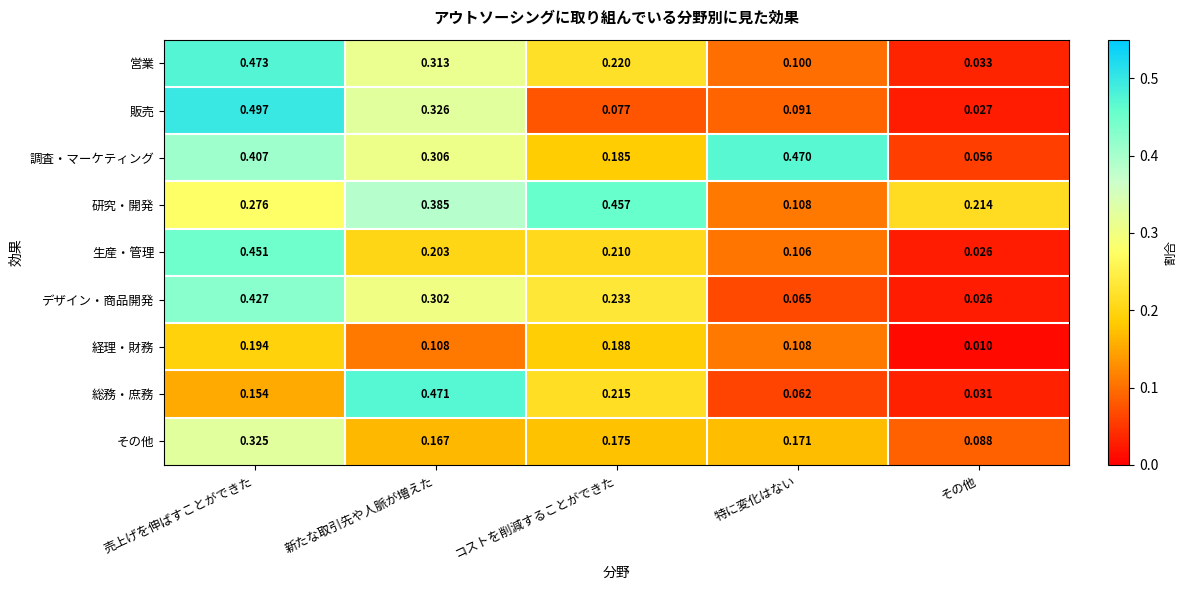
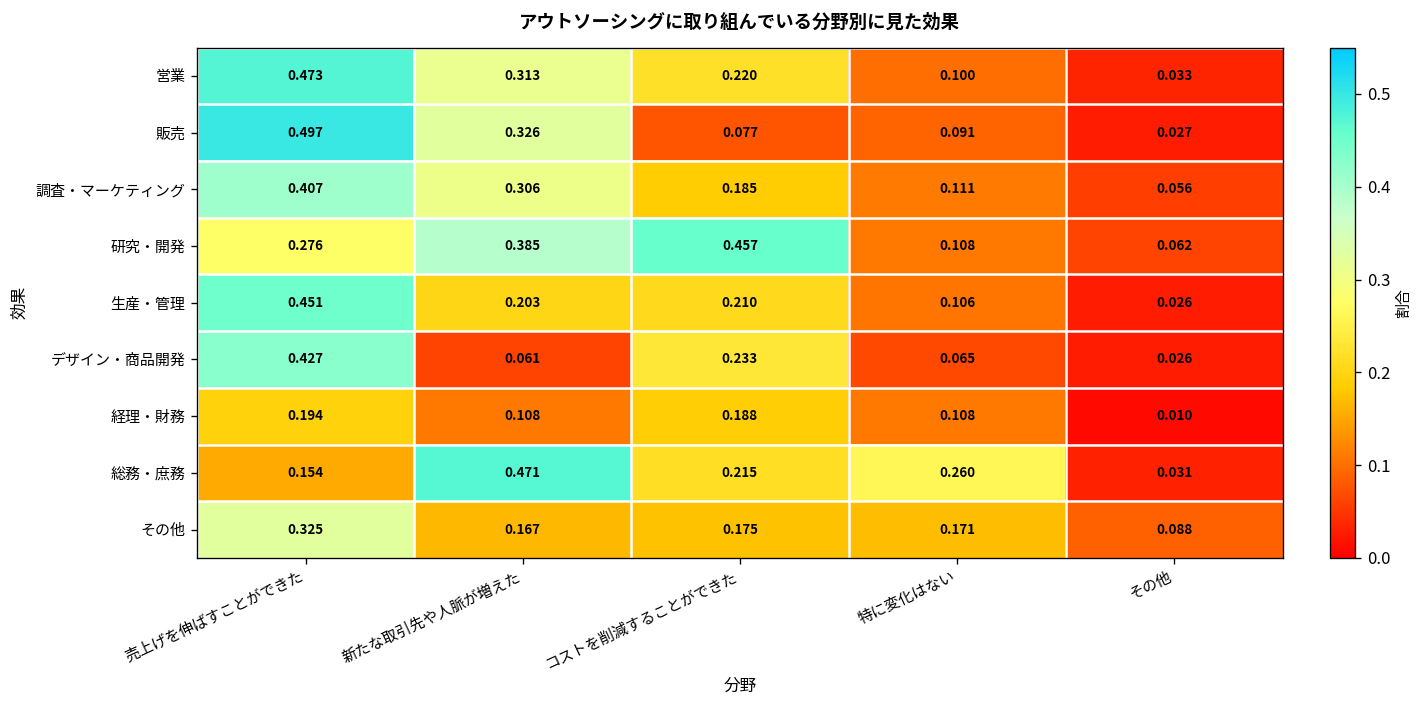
調査・マーケティング, 特に変化はない: 0.470 -> 0.111
研究・開発, その他: 0.214 -> 0.062
デザイン・商品開発, 新たな取引先や人脈が増えた: 0.302 -> 0.061
総務・庶務, 特に変化はない: 0.062 -> 0.260
